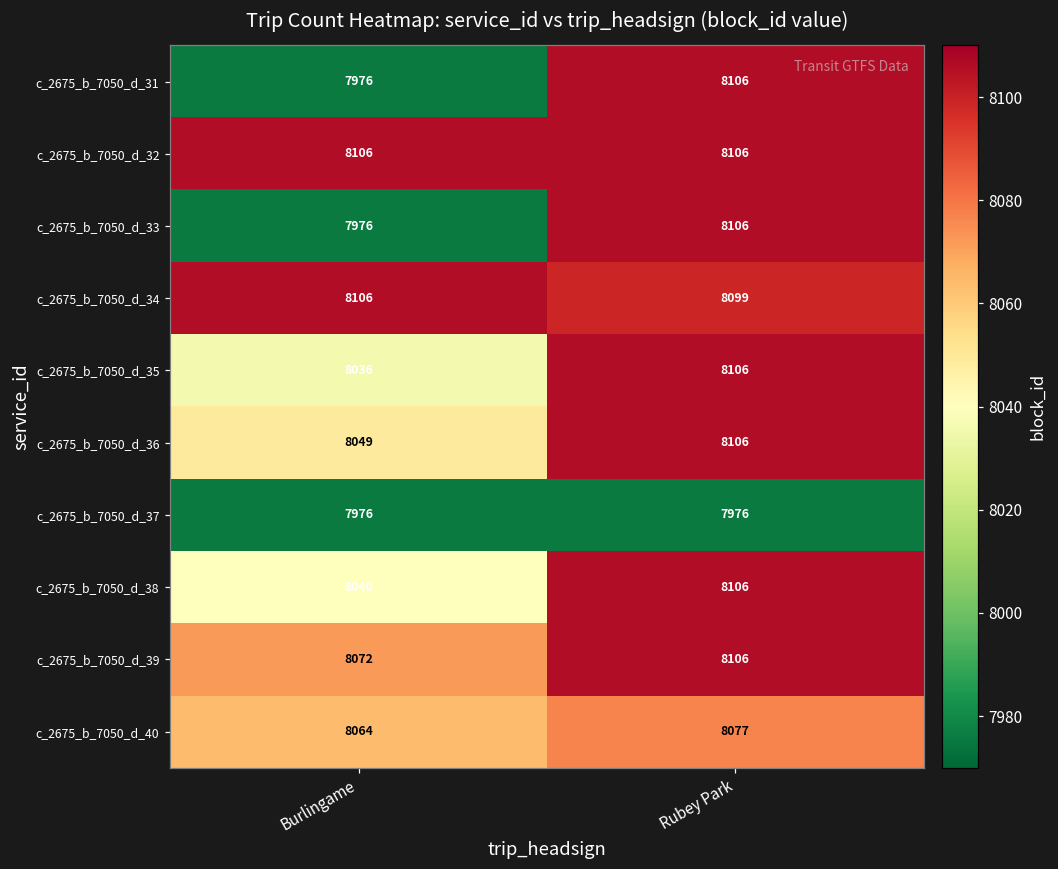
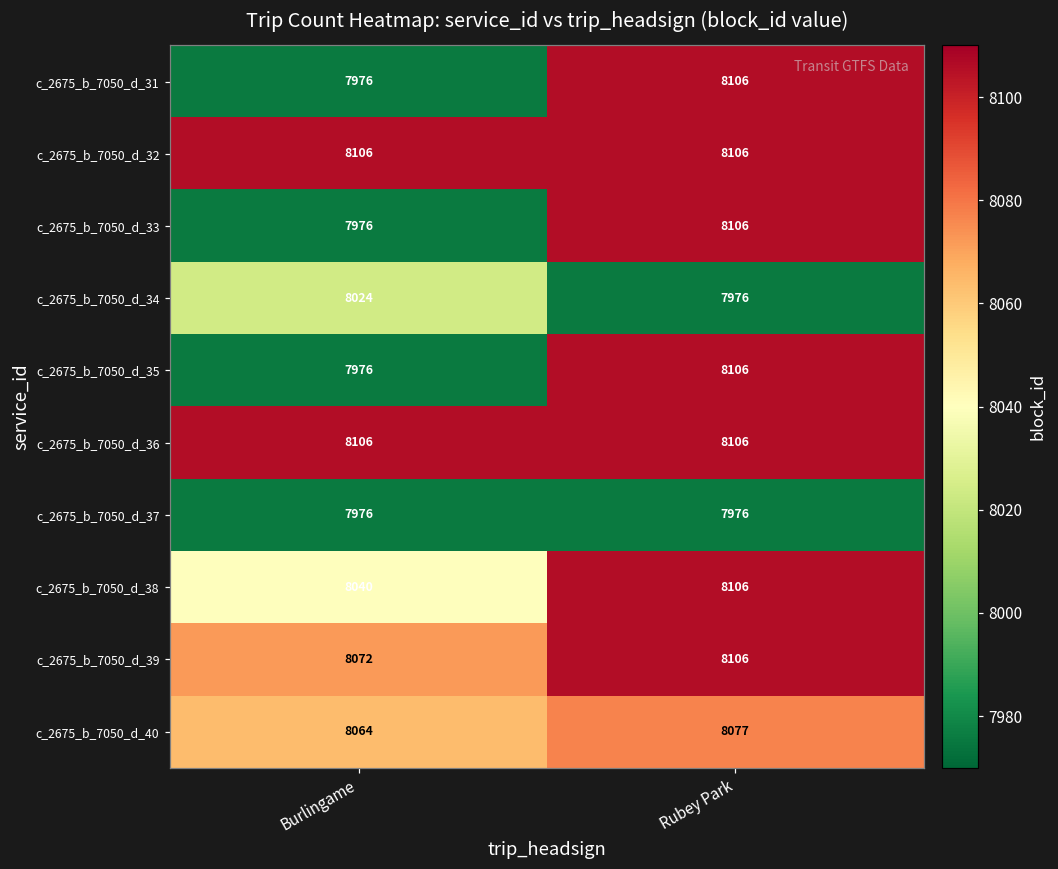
c_2675_b_7050_d_34, Burlingame: 8106 -> 8024
c_2675_b_7050_d_34, Rubey Park: 8099 -> 7976
c_2675_b_7050_d_35, Burlingame: 8036 -> 7976
c_2675_b_7050_d_36, Burlingame: 8049 -> 8106
